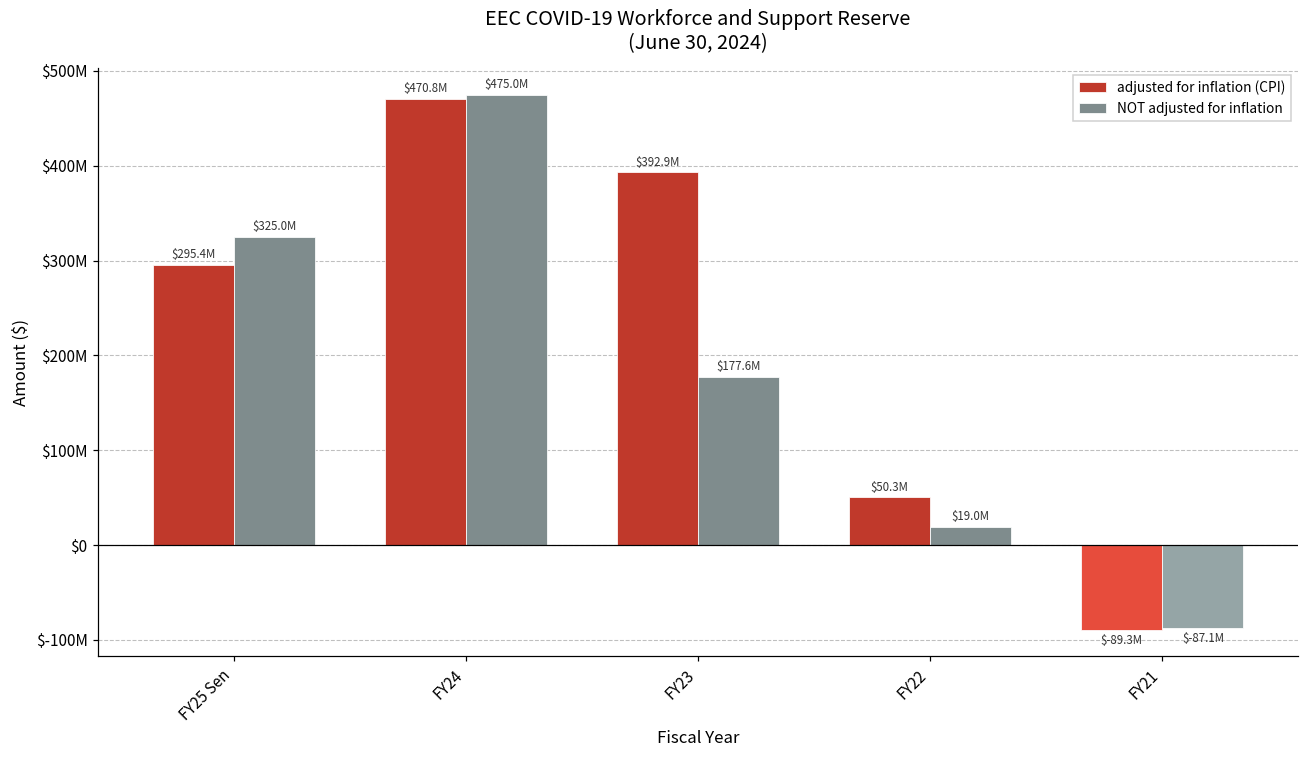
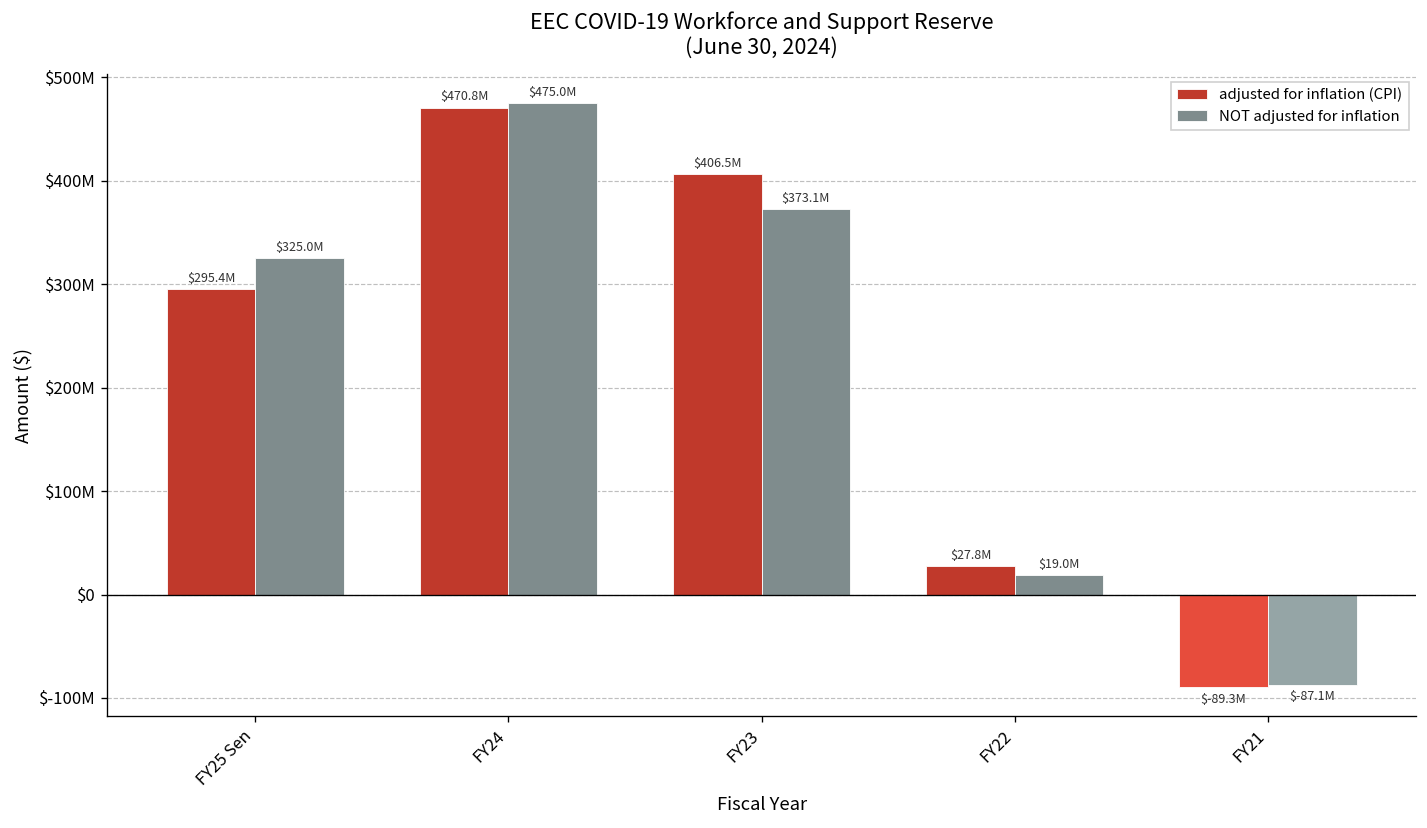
adjusted for inflation (CPI), FY23: $392.9M -> $406.5M
NOT adjusted for inflation, FY23: $177.6M -> $373.1M
adjusted for inflation (CPI), FY22: $50.3M -> $27.8M
